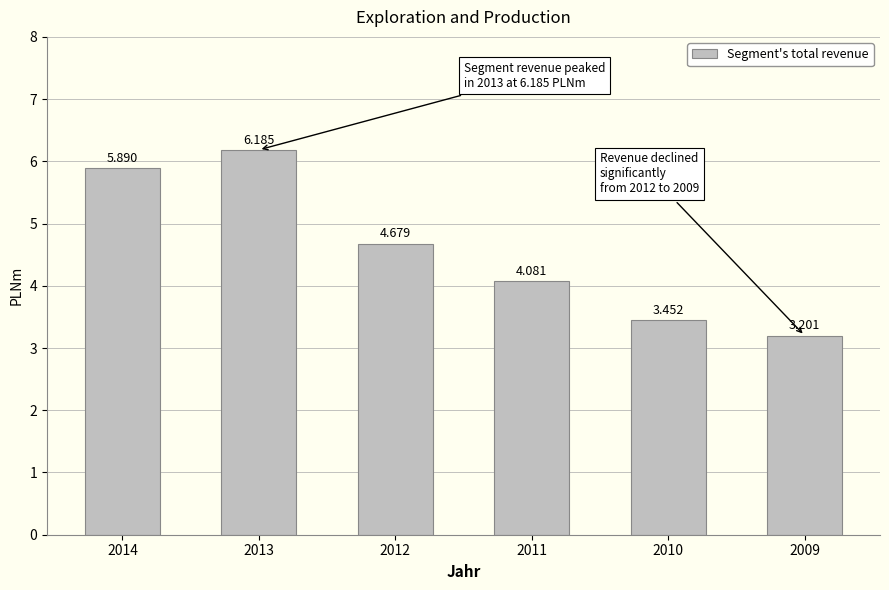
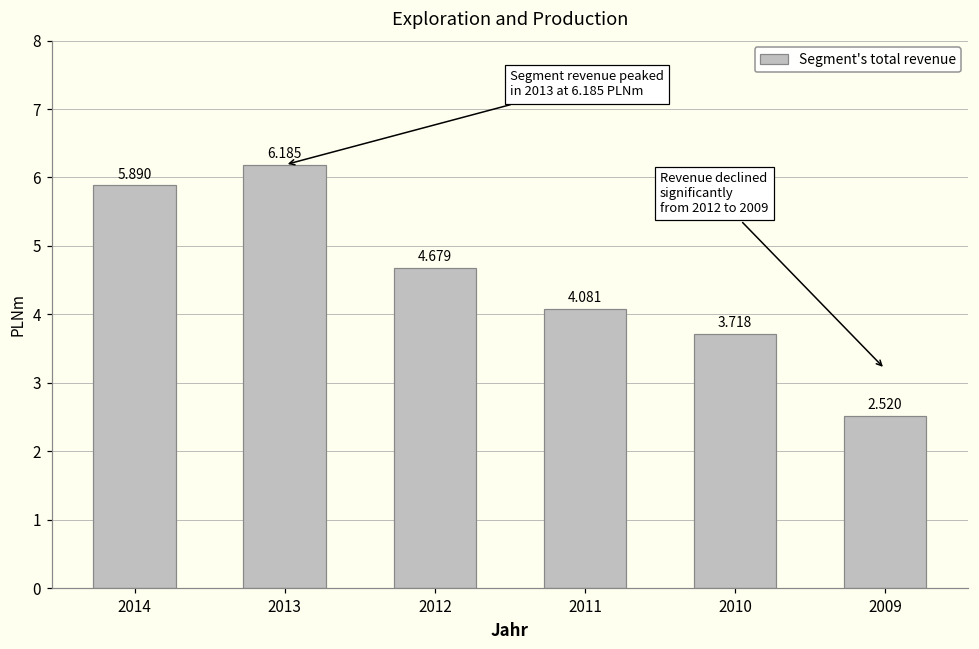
2010: 3.452 -> 3.718
2009: 3.201 -> 2.520
